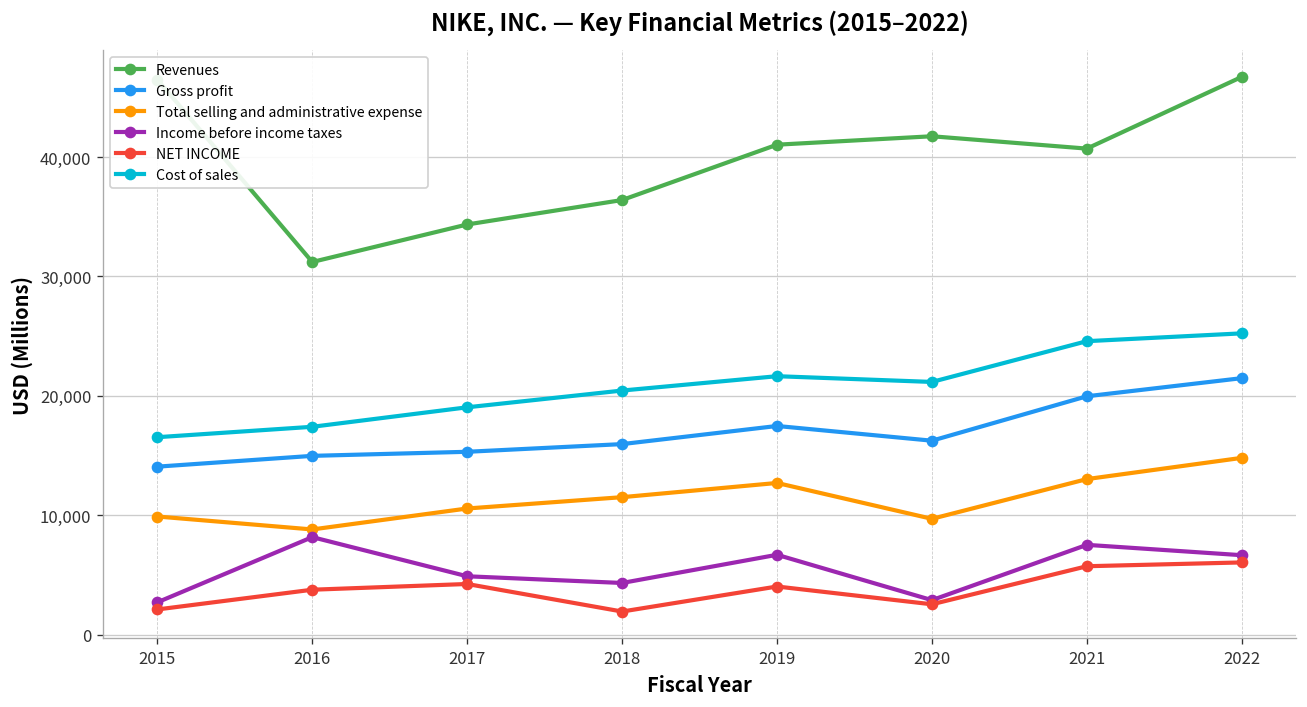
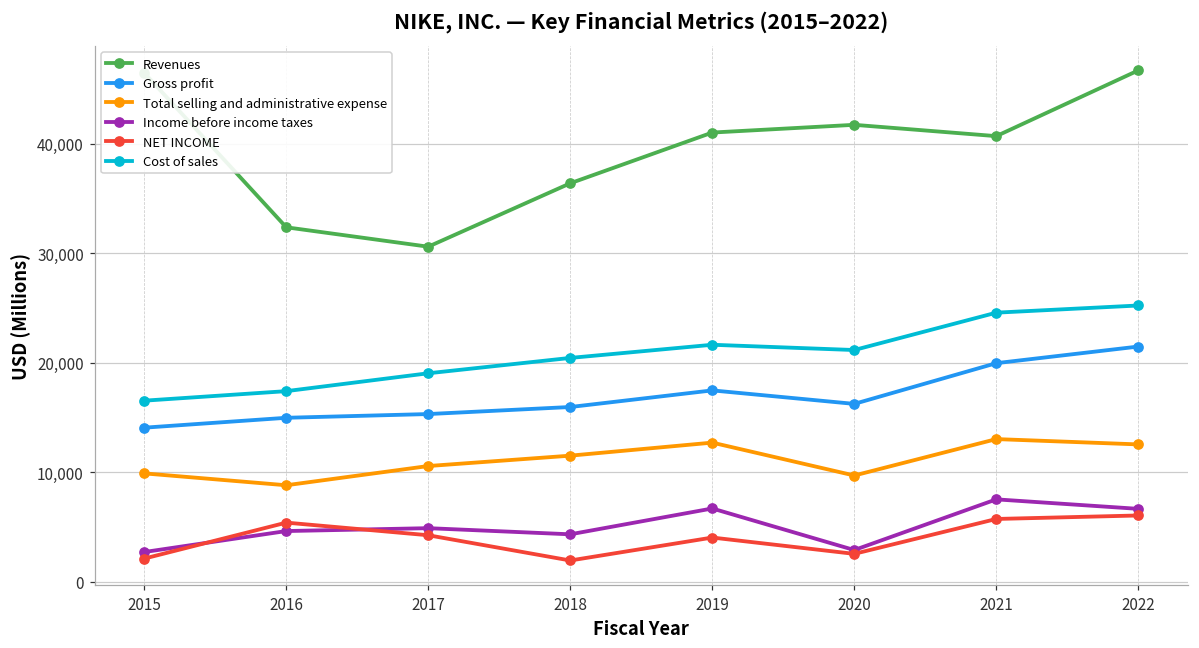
Revenues, 2016: 31,000 -> 32,000
Income before income taxes, 2016: 8,000 -> 5,000
NET INCOME, 2016: 4,000 -> 5,000
Revenues, 2017: 34,000 -> 31,000
Total selling and administrative expense, 2022: 15,000 -> 13,000
